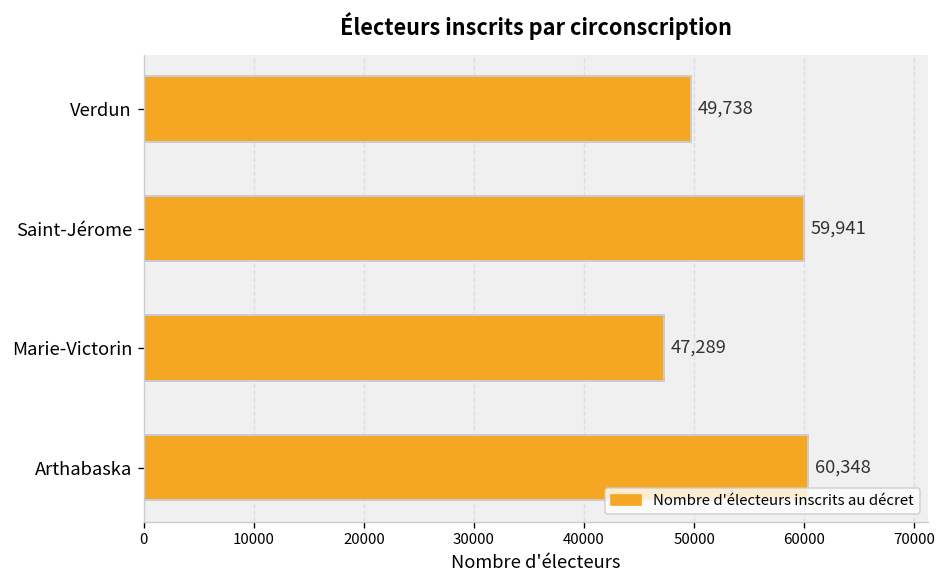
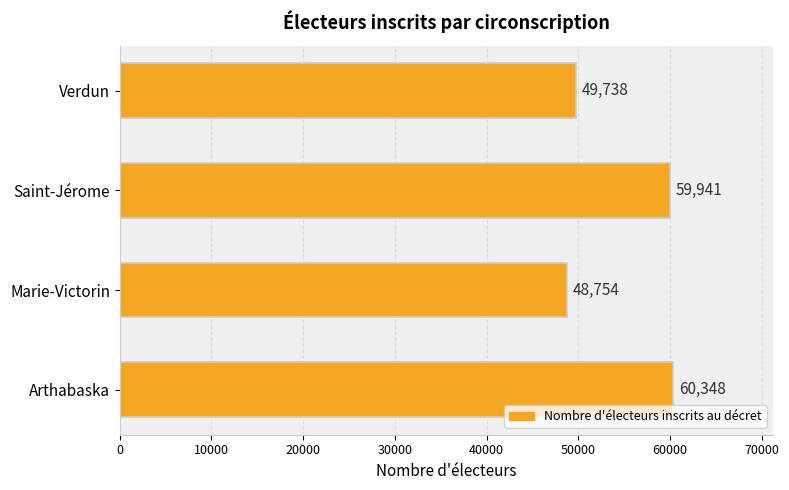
Marie-Victorin: 47,289 -> 48,754
